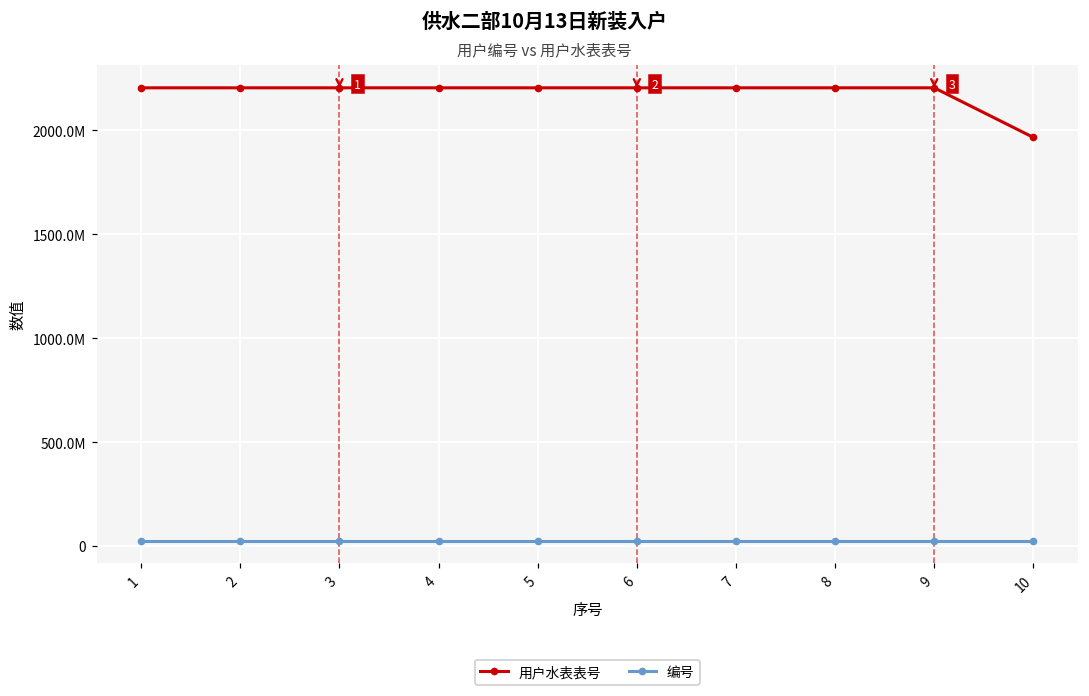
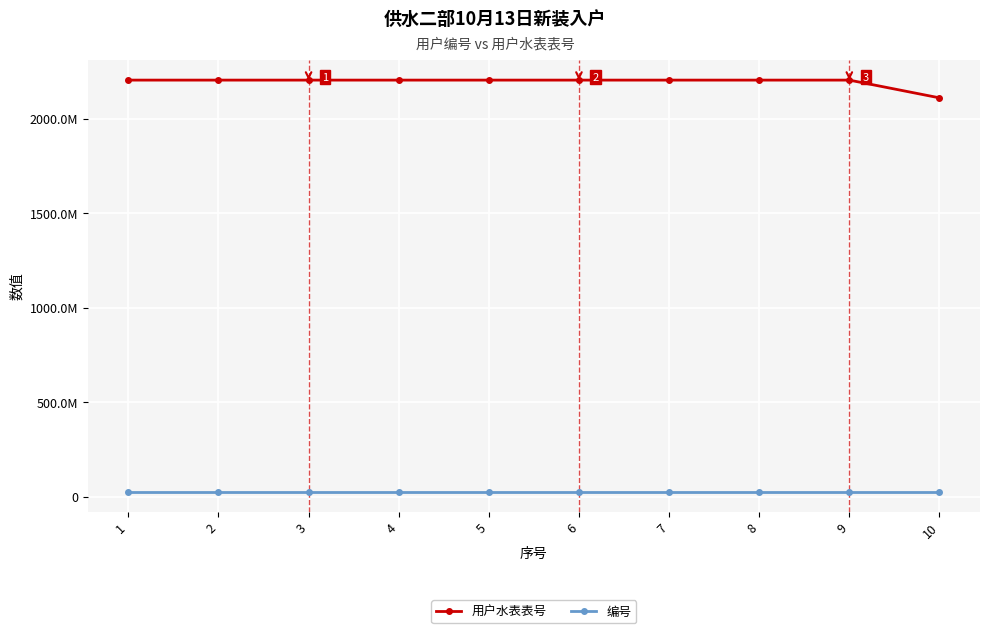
用户水表表号, 10: 1970000000 -> 2110000000
